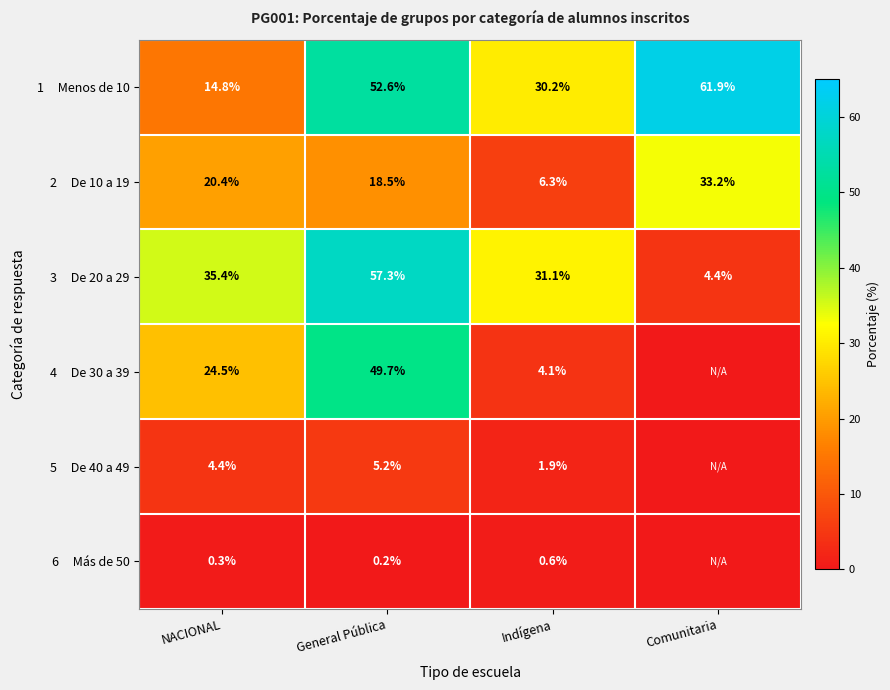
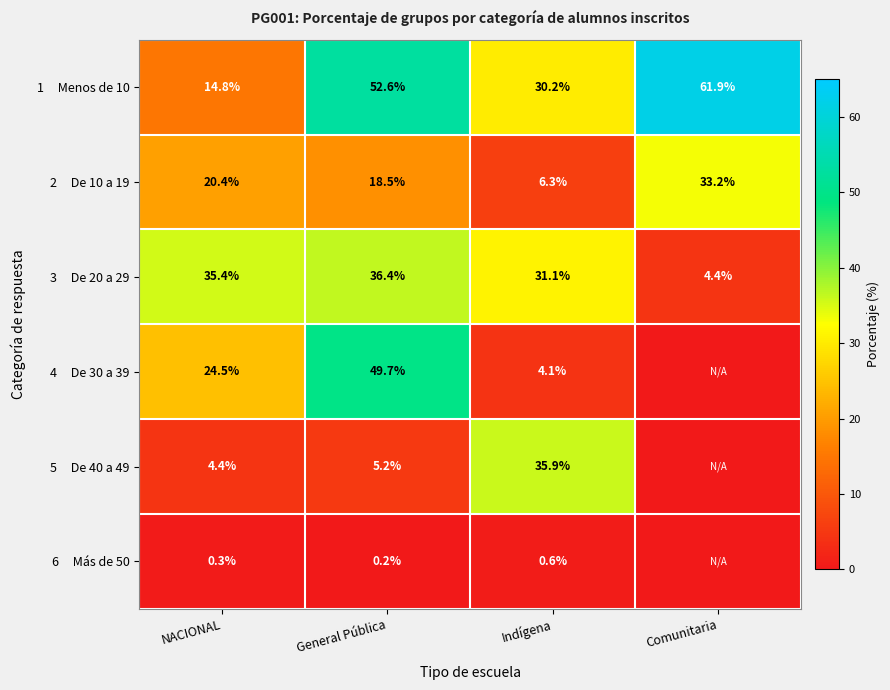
3 De 20 a 29, General Pública: 57.3% -> 36.4%
5 De 40 a 49, Indígena: 1.9% -> 35.9%
